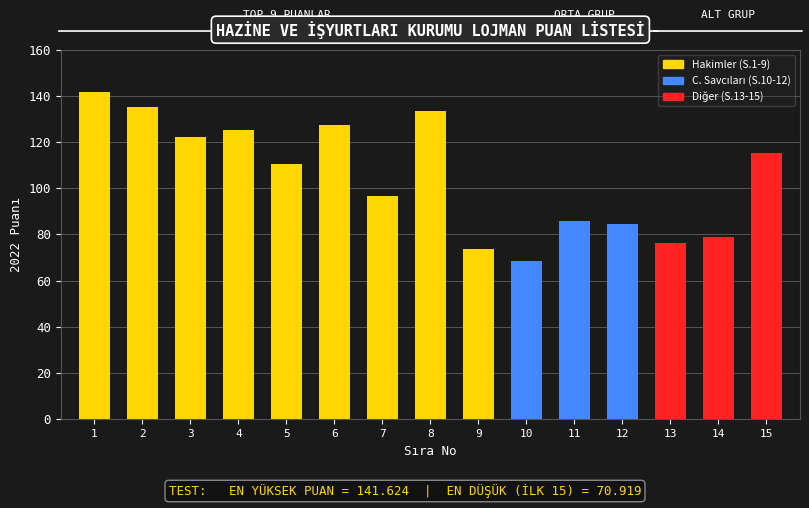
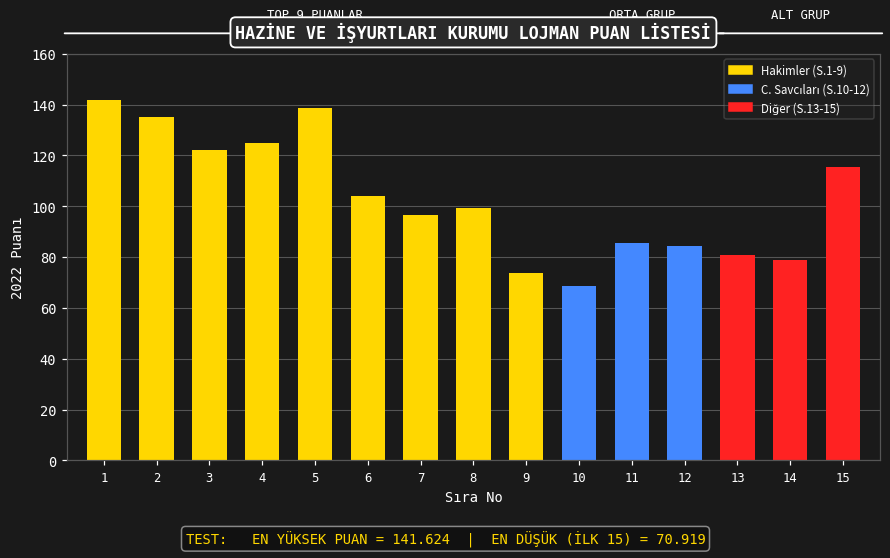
5: 110 -> 139
6: 127 -> 104
8: 133 -> 99
13: 76 -> 81
